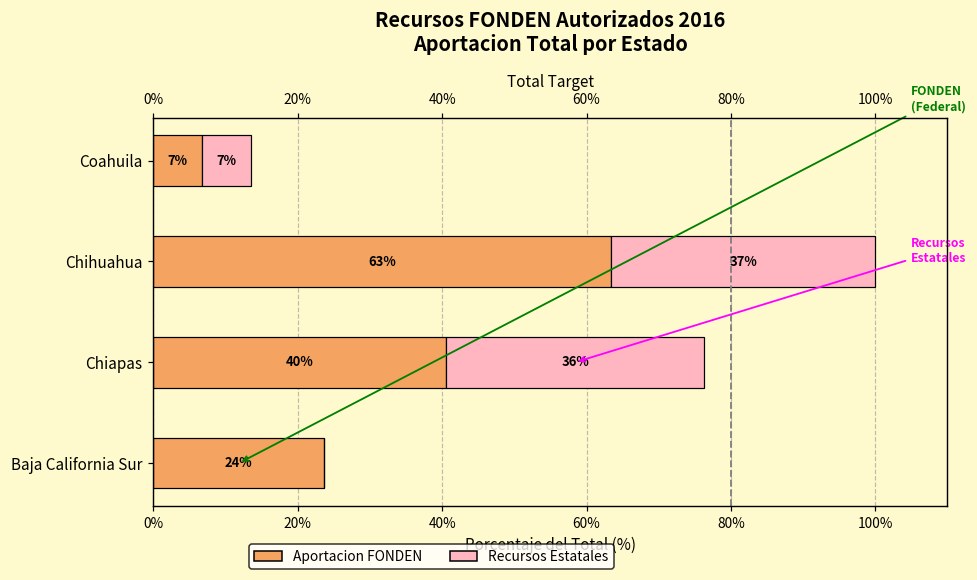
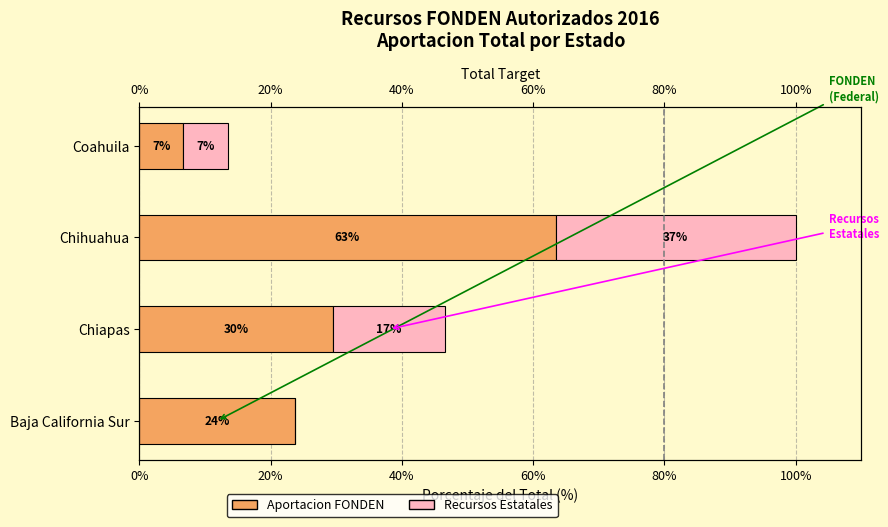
Aportacion FONDEN, Chiapas: 40% -> 30%
Recursos Estatales, Chiapas: 36% -> 17%
